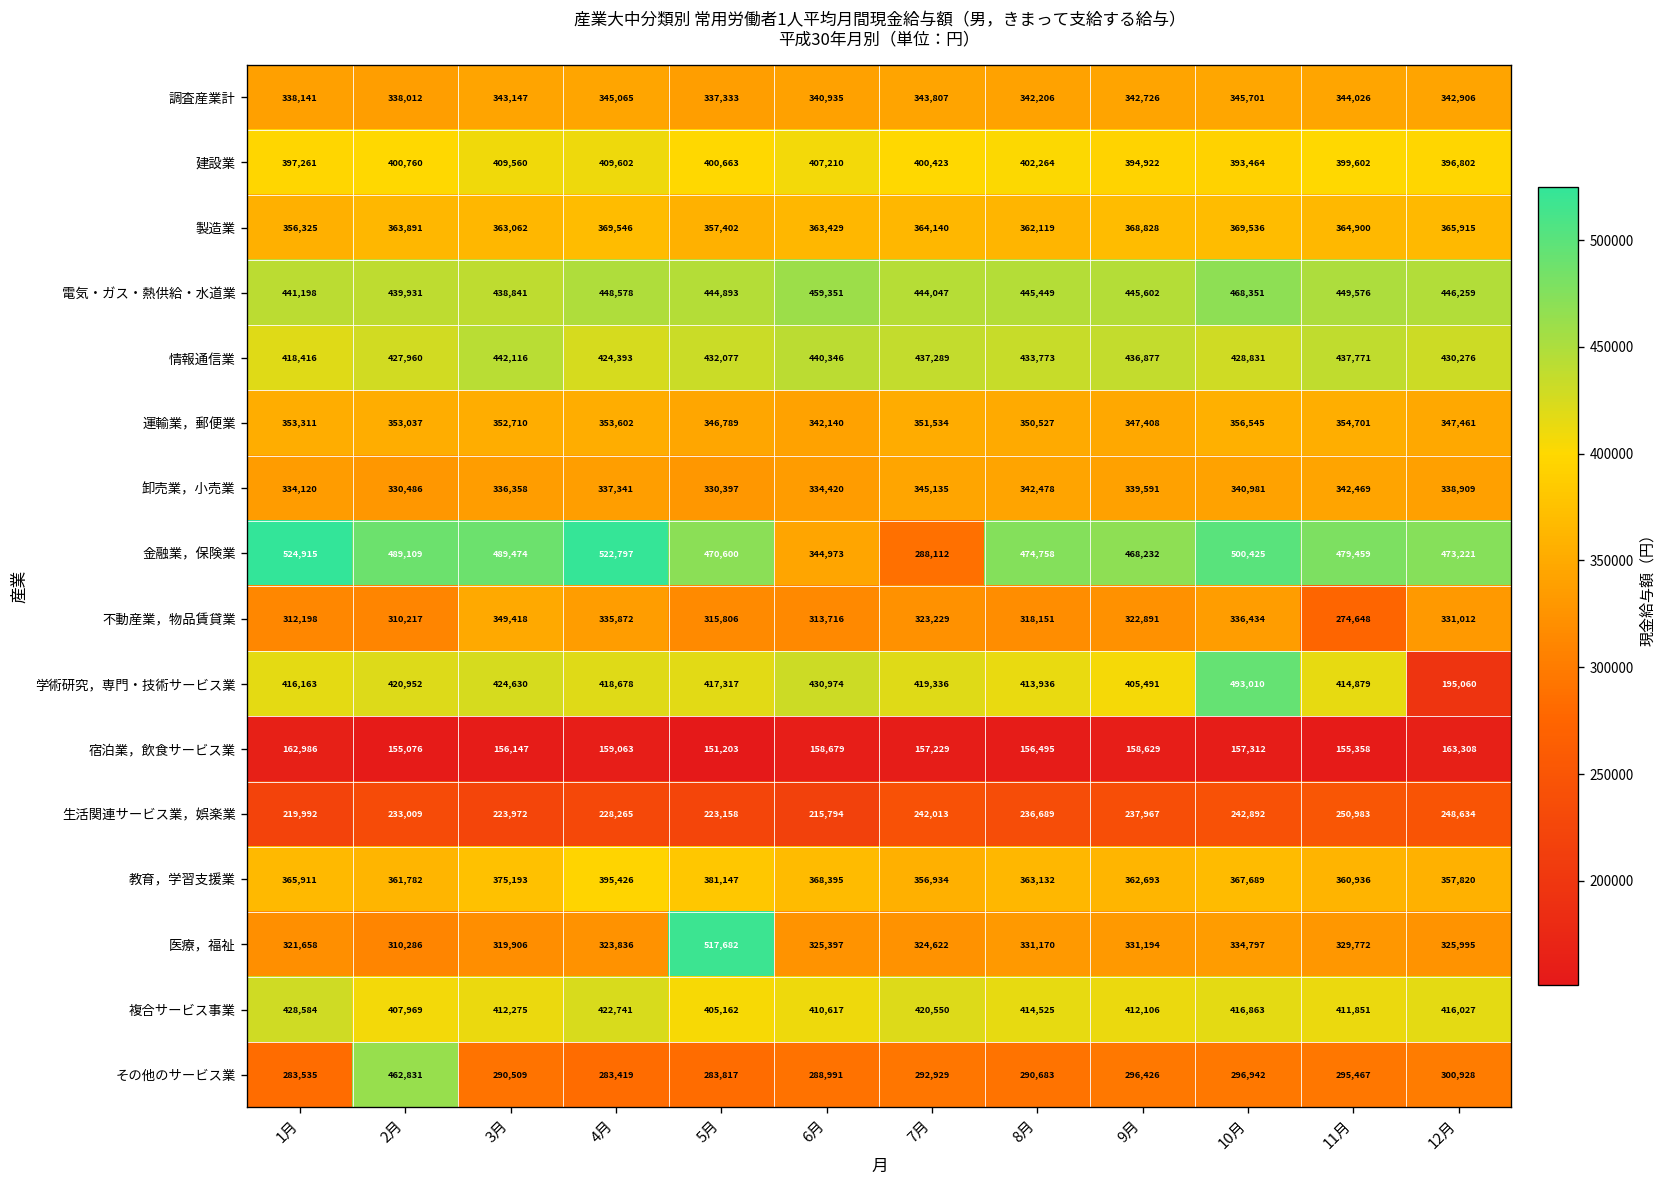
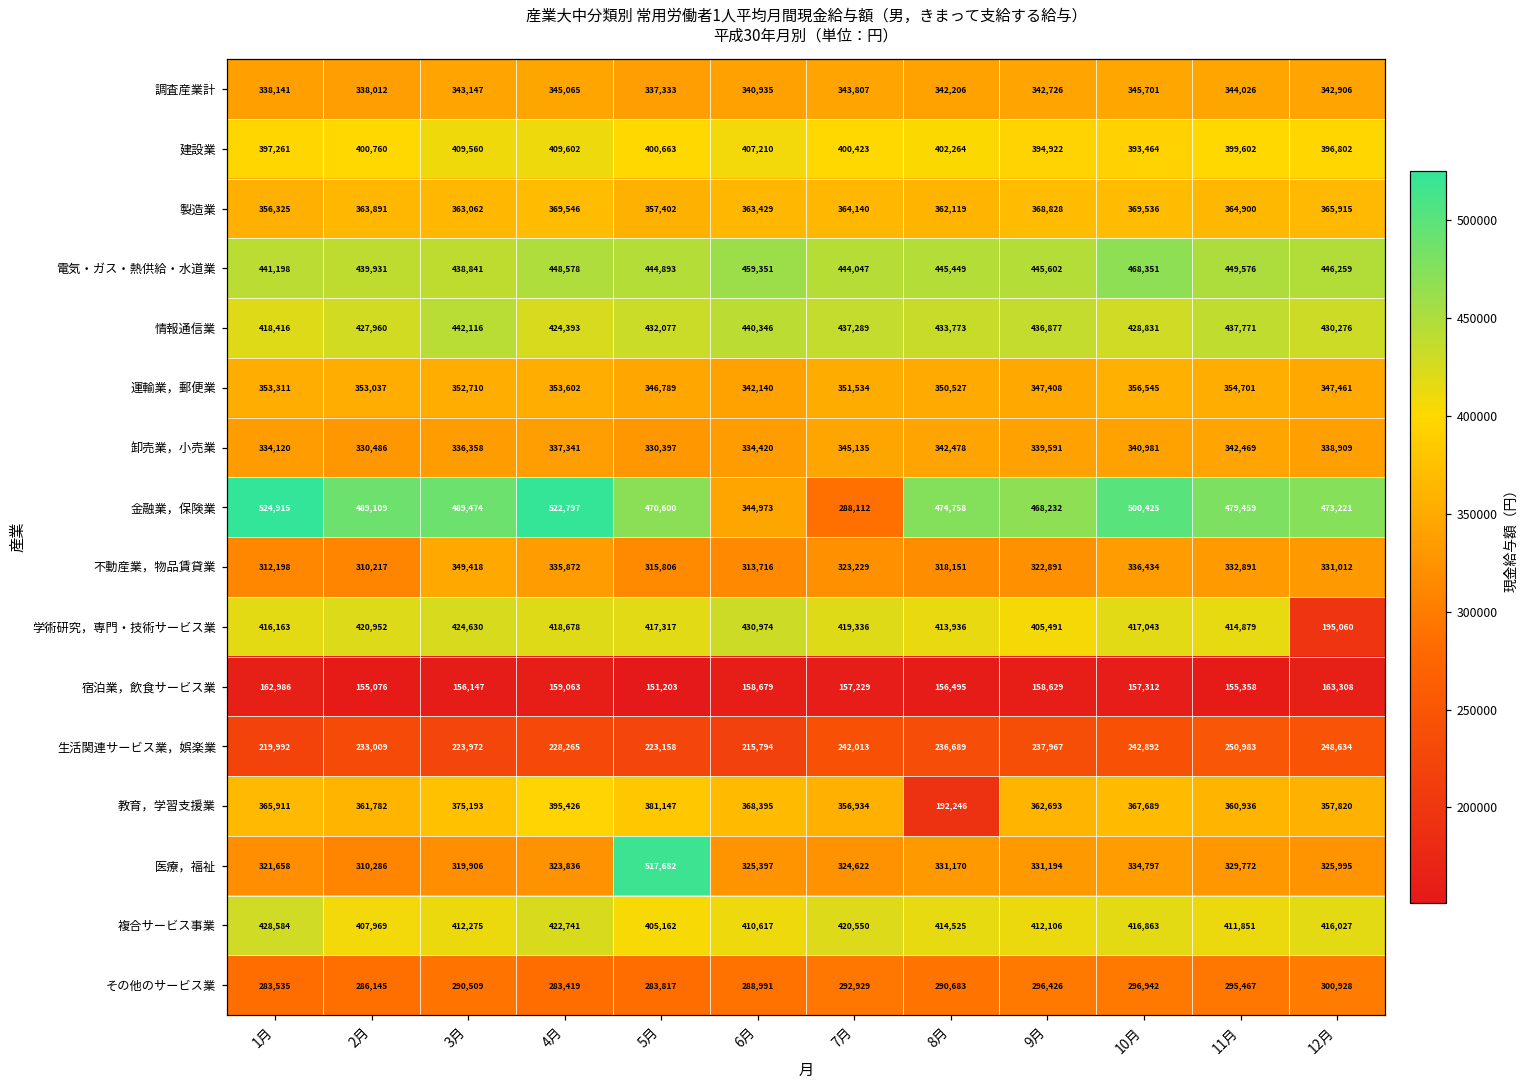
不動産業，物品賃貸業, 11月: 274,648 -> 332,891
学術研究，専門・技術サービス業, 10月: 493,010 -> 417,043
教育，学習支援業, 8月: 363,132 -> 192,246
その他のサービス業, 2月: 462,831 -> 286,145
